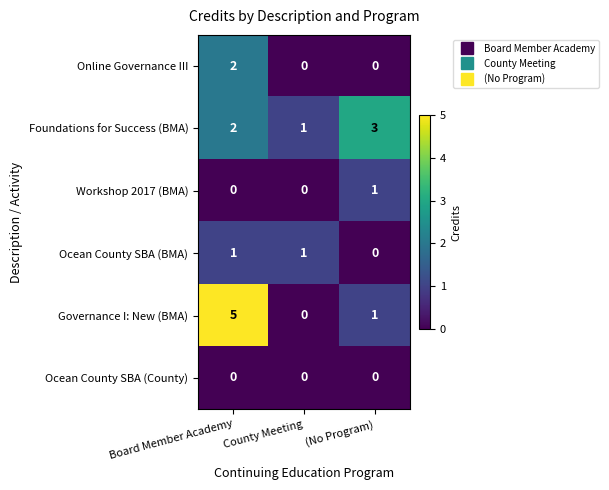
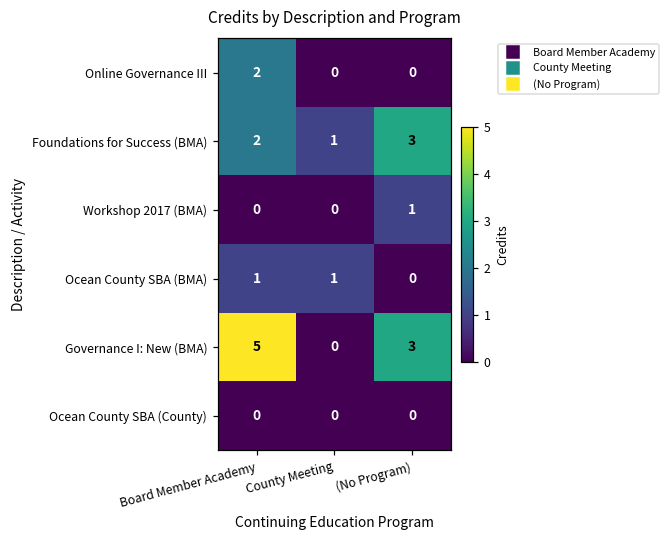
Governance I: New (BMA), (No Program): 1 -> 3
